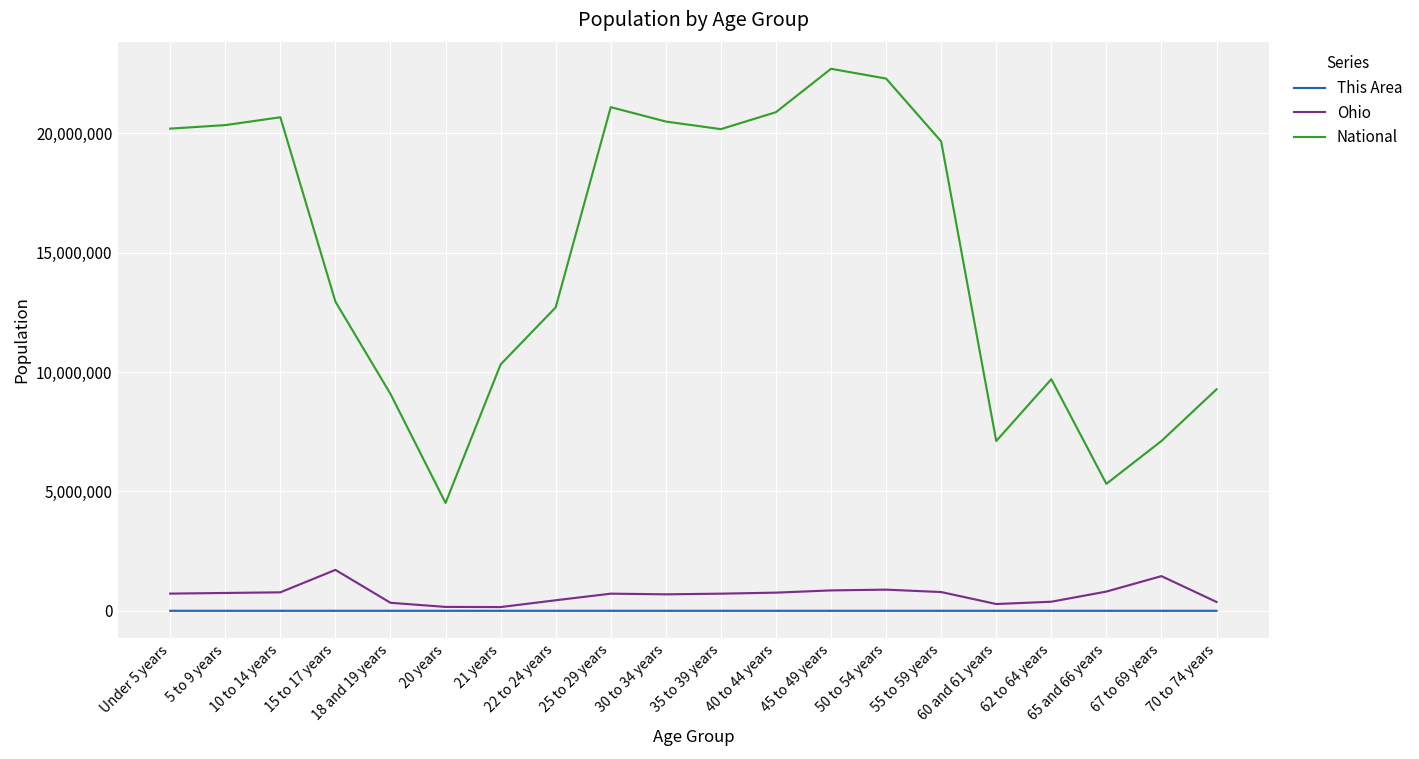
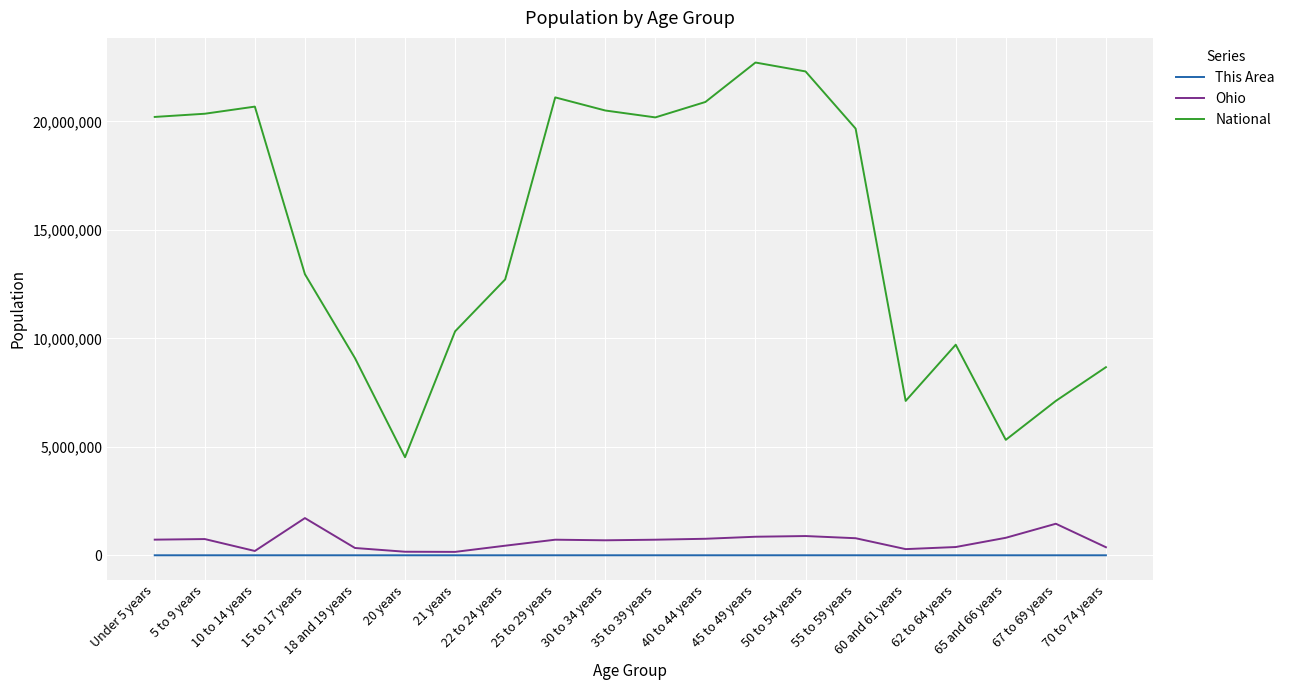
Ohio, 10 to 14 years: 800,000 -> 200,000
National, 70 to 74 years: 9,300,000 -> 8,700,000
